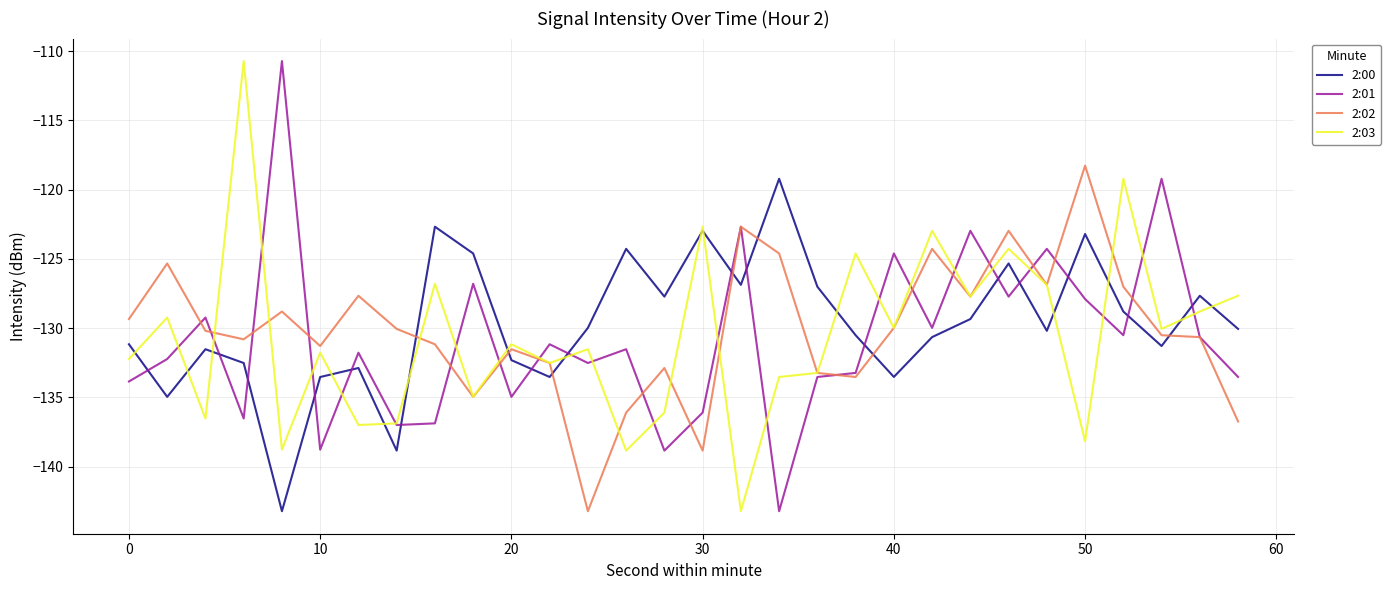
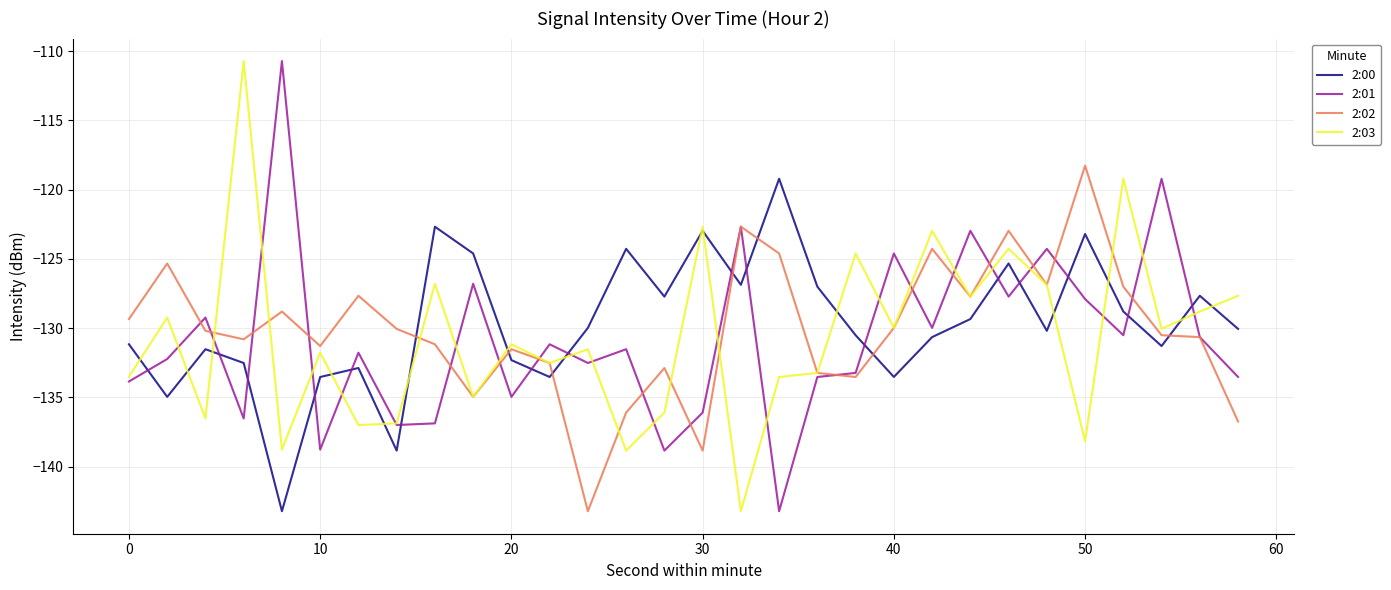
2:03, 0: -132.2 -> -133.5
